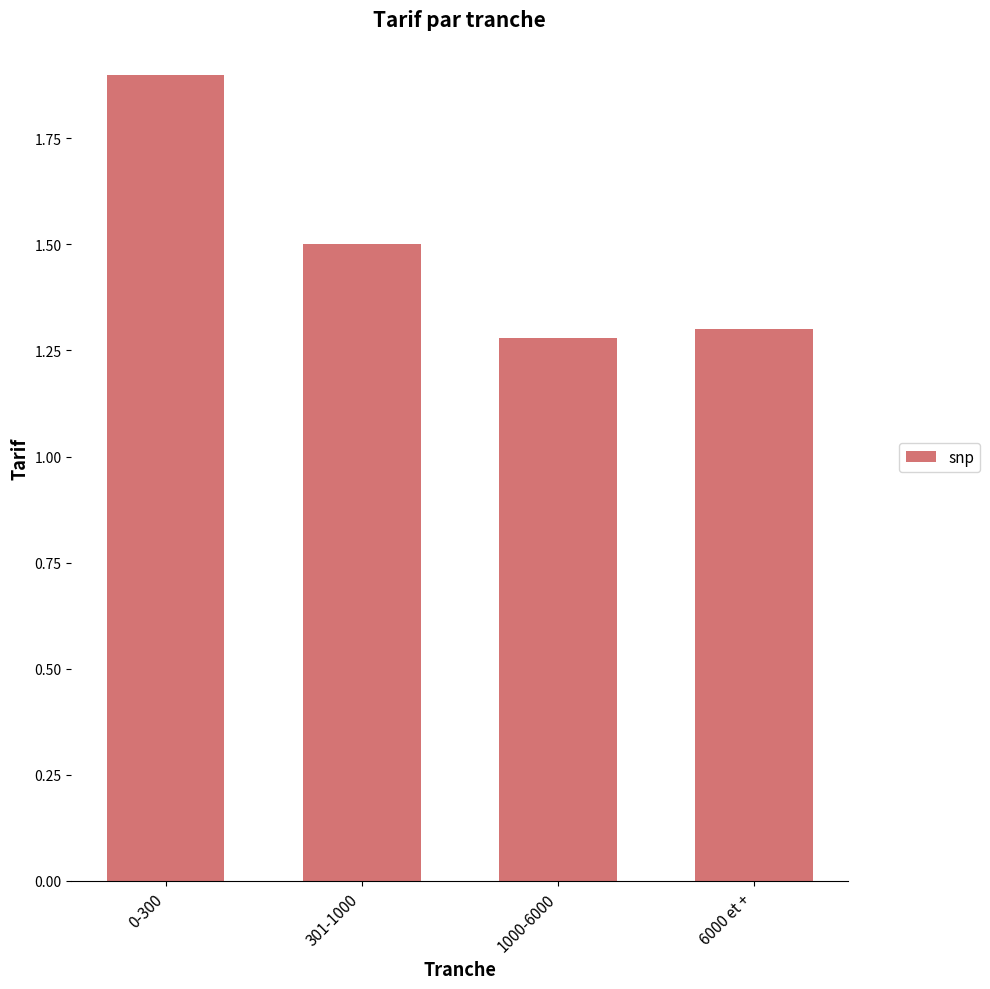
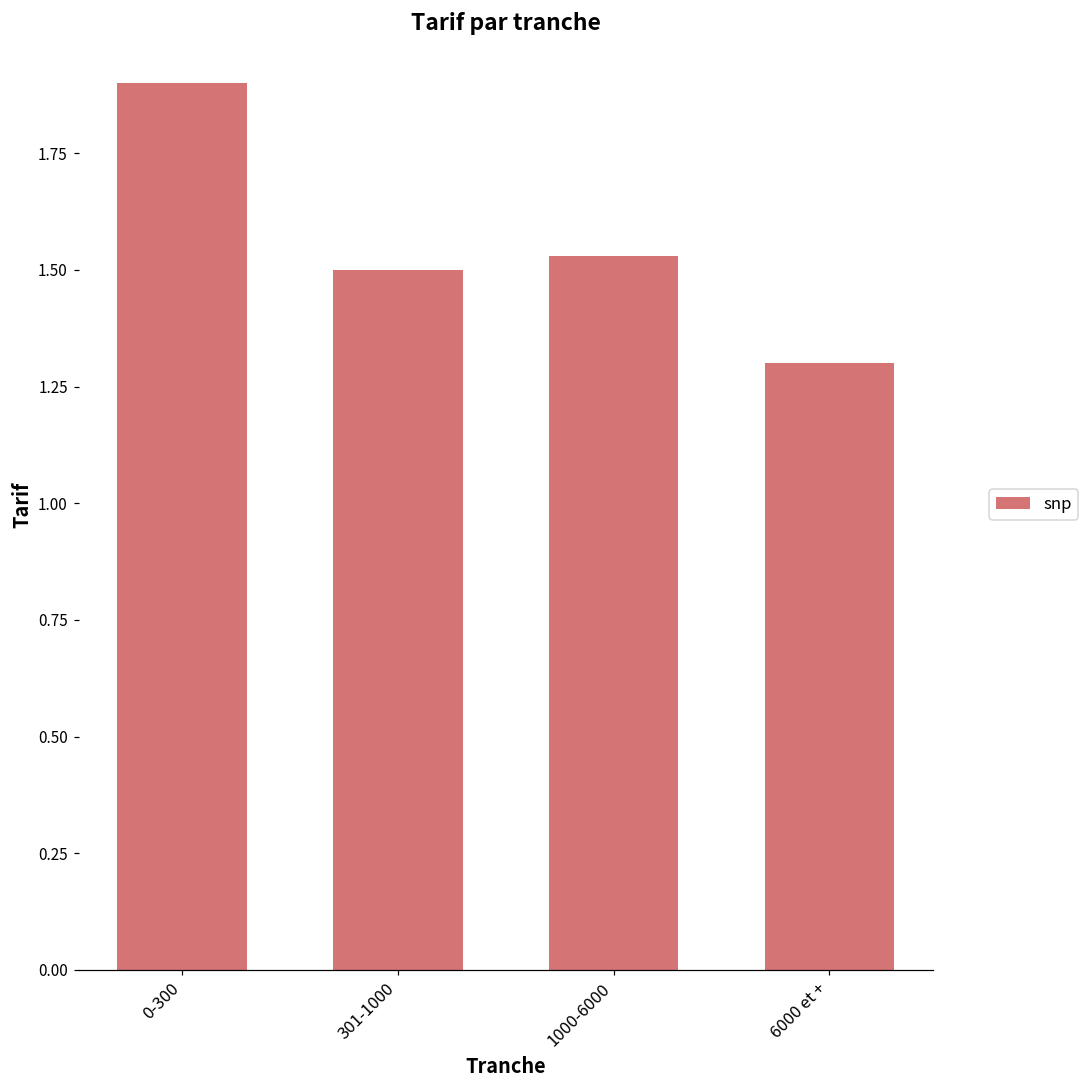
1000-6000: 1.28 -> 1.53
